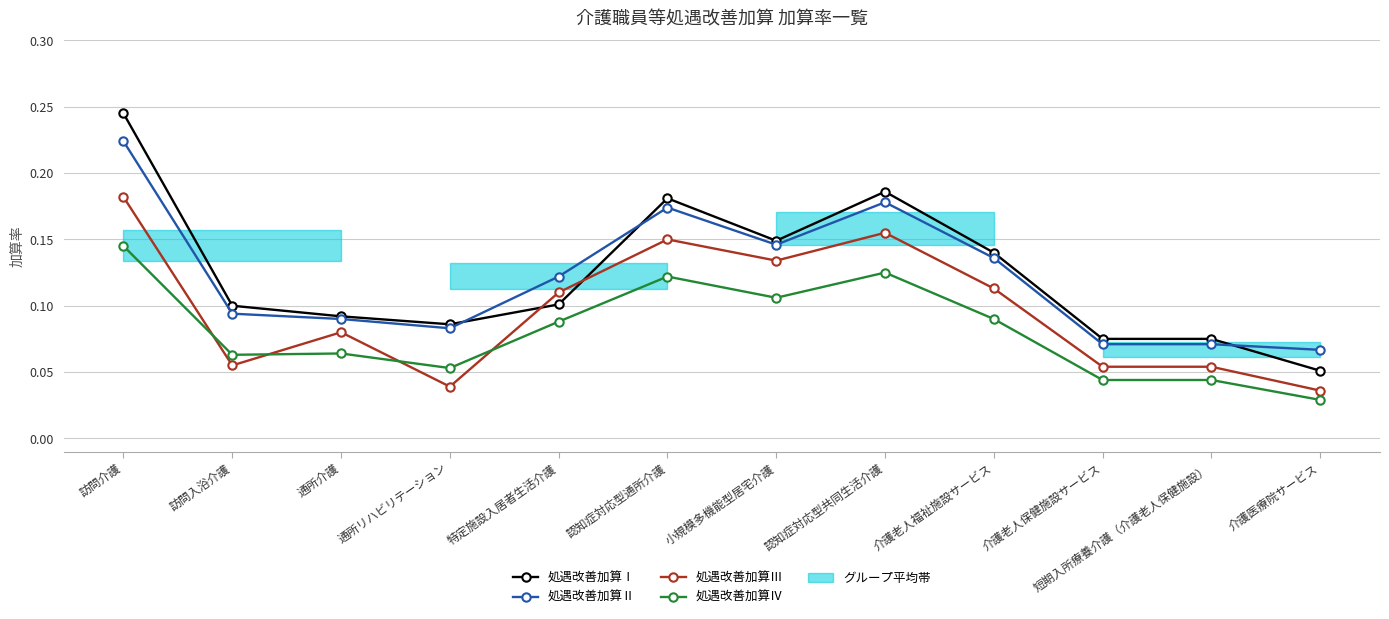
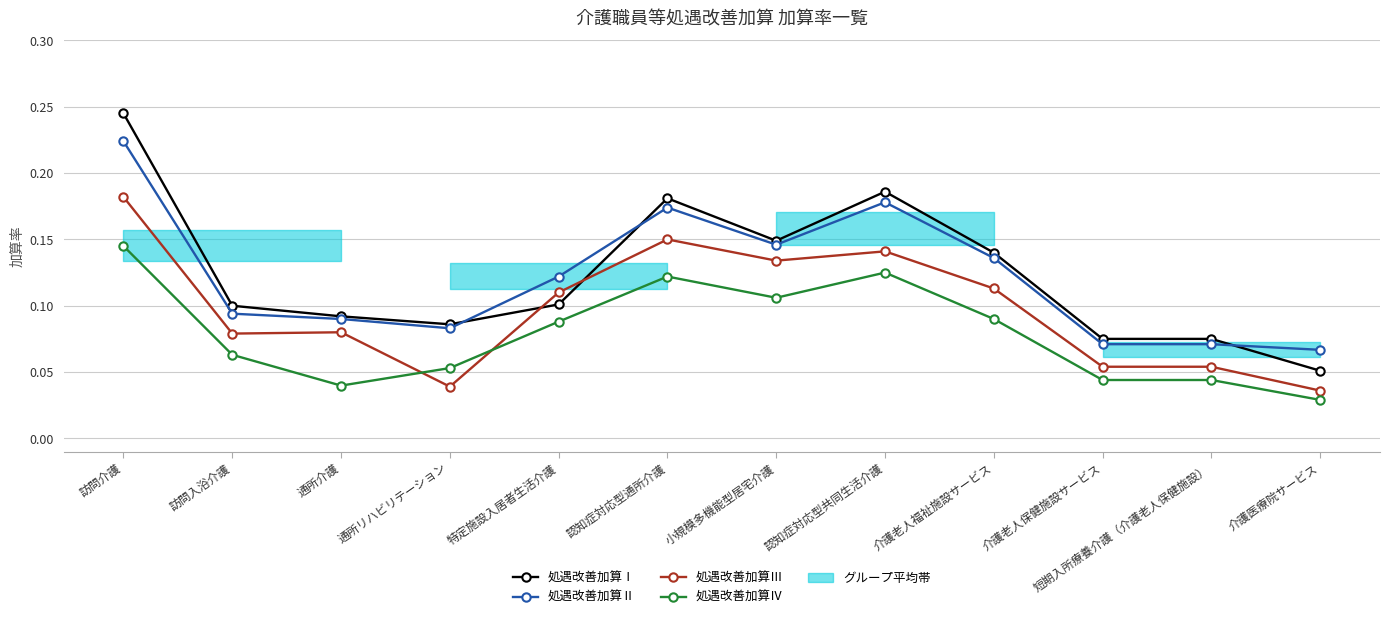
処遇改善加算Ⅲ, 訪問入浴介護: 0.055 -> 0.079
処遇改善加算Ⅳ, 通所介護: 0.064 -> 0.040
処遇改善加算Ⅲ, 認知症対応型共同生活介護: 0.155 -> 0.141
